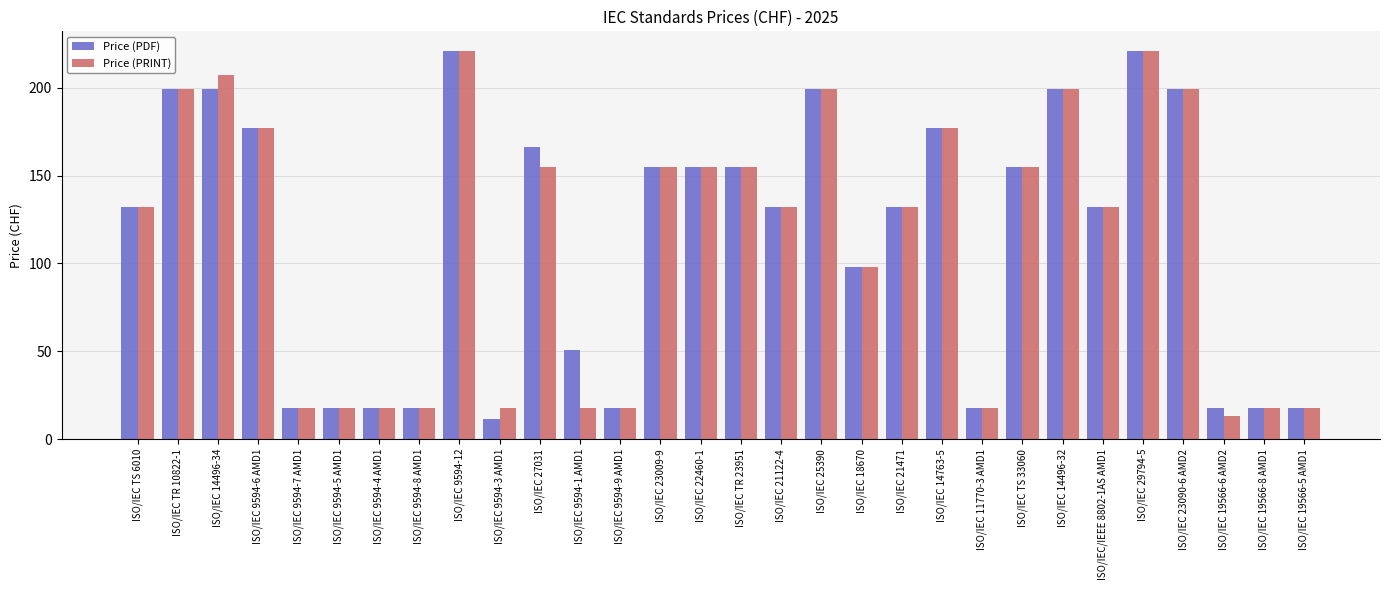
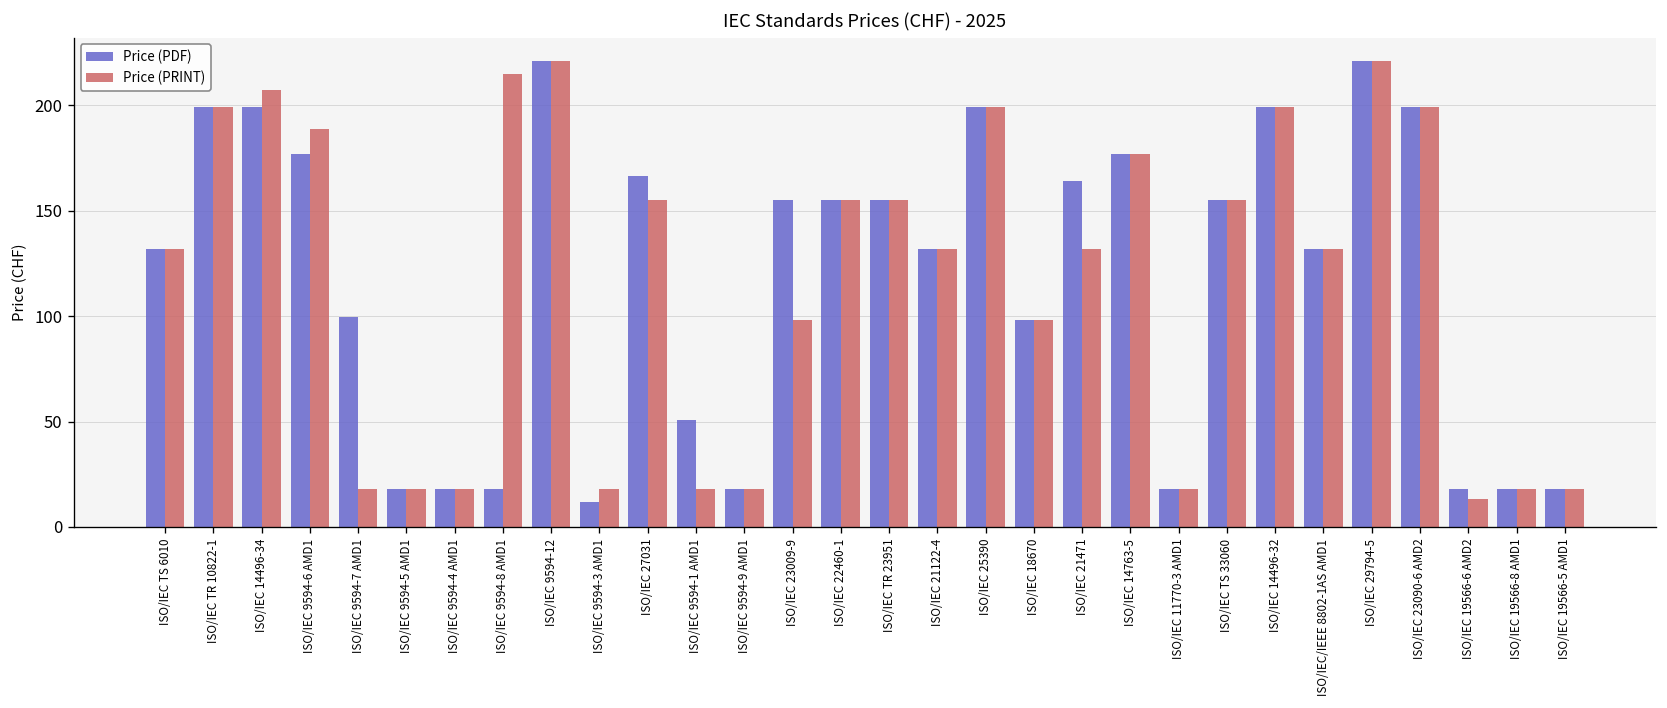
Price (PRINT), ISO/IEC 9594-6 AMD1: 177 -> 189
Price (PDF), ISO/IEC 9594-7 AMD1: 18 -> 100
Price (PRINT), ISO/IEC 9594-8 AMD1: 18 -> 215
Price (PRINT), ISO/IEC 23009-9: 155 -> 98
Price (PDF), ISO/IEC 21471: 132 -> 164
